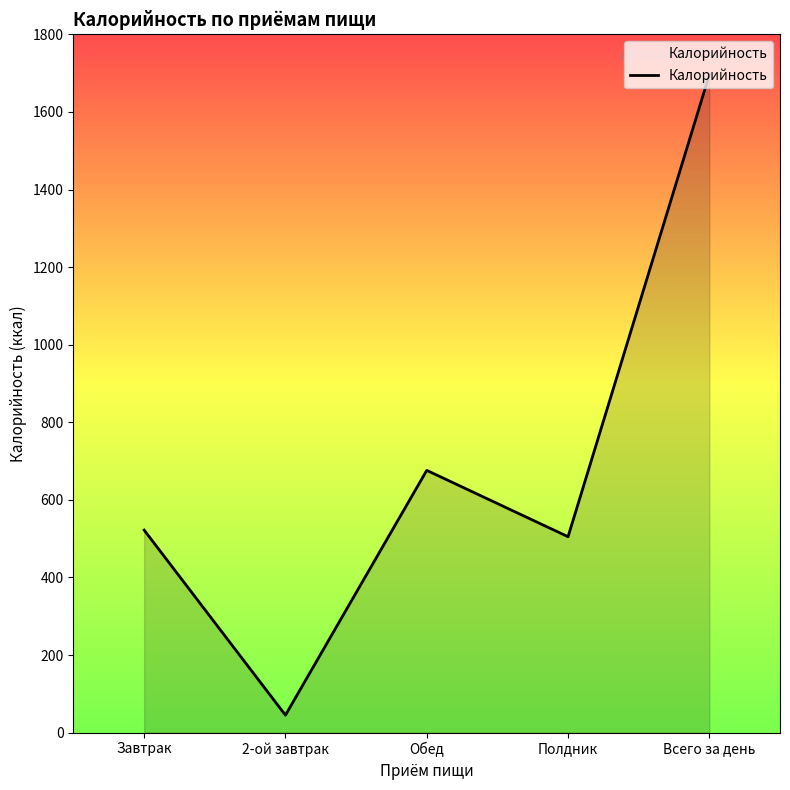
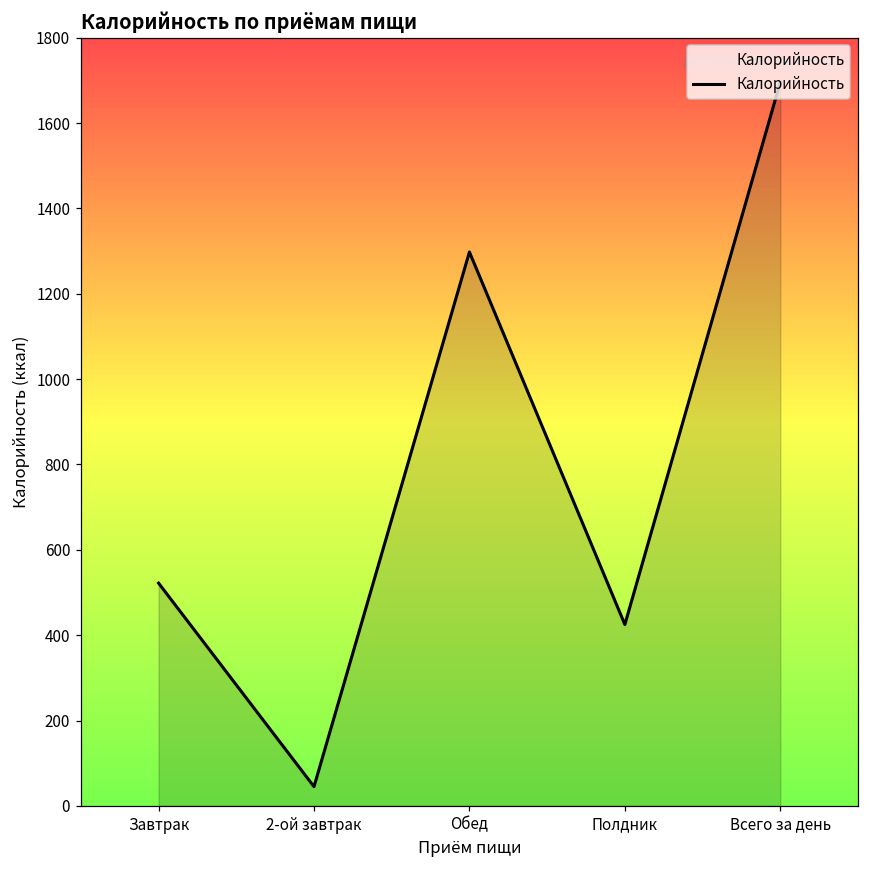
Обед: 680 -> 1300
Полдник: 510 -> 430
